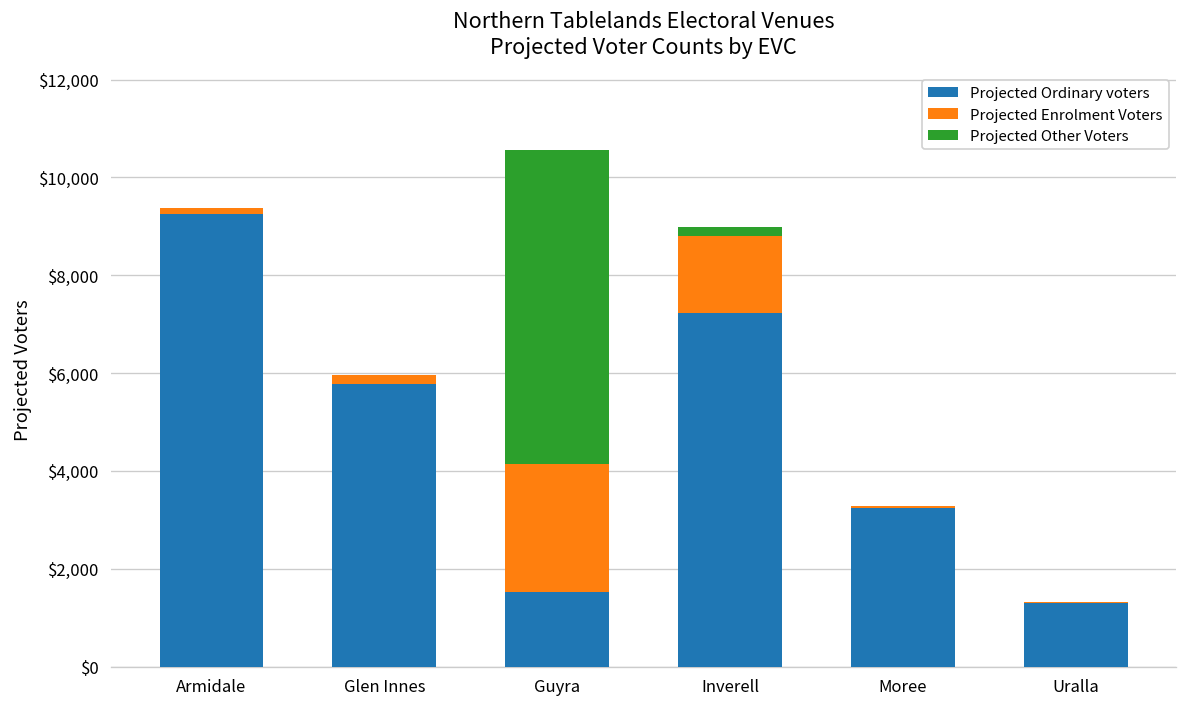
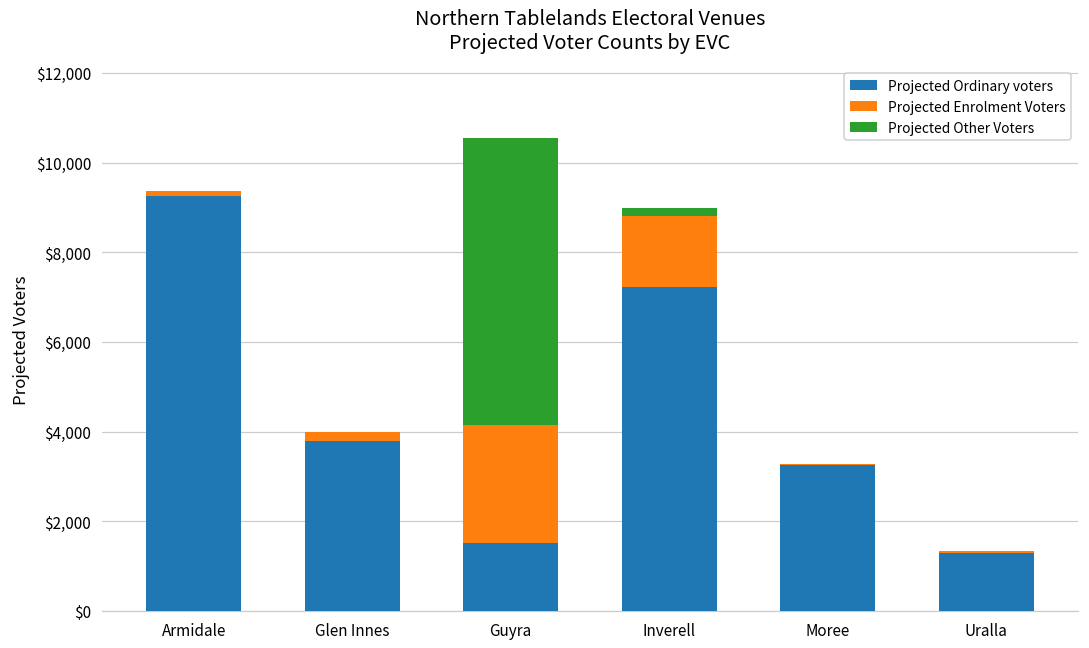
Projected Ordinary voters, Glen Innes: $5,800 -> $3,800
